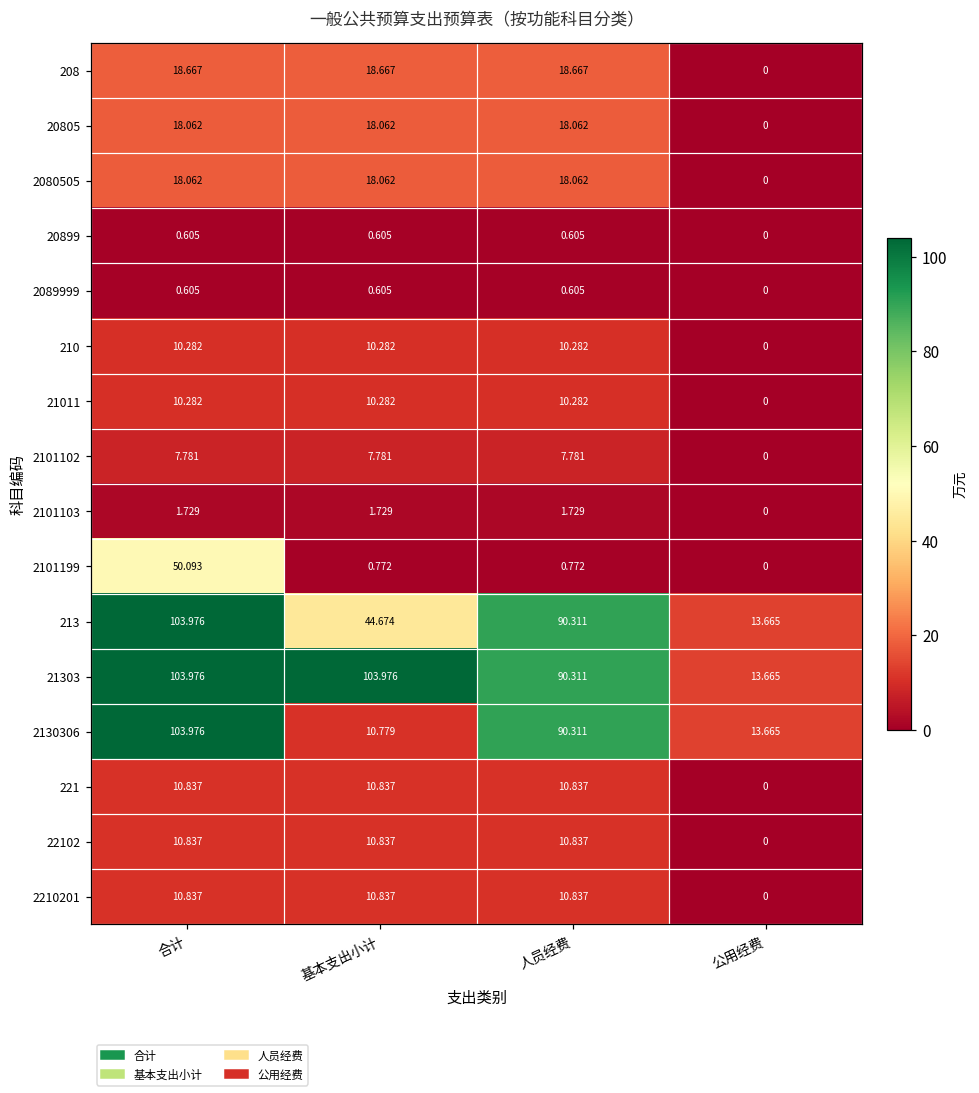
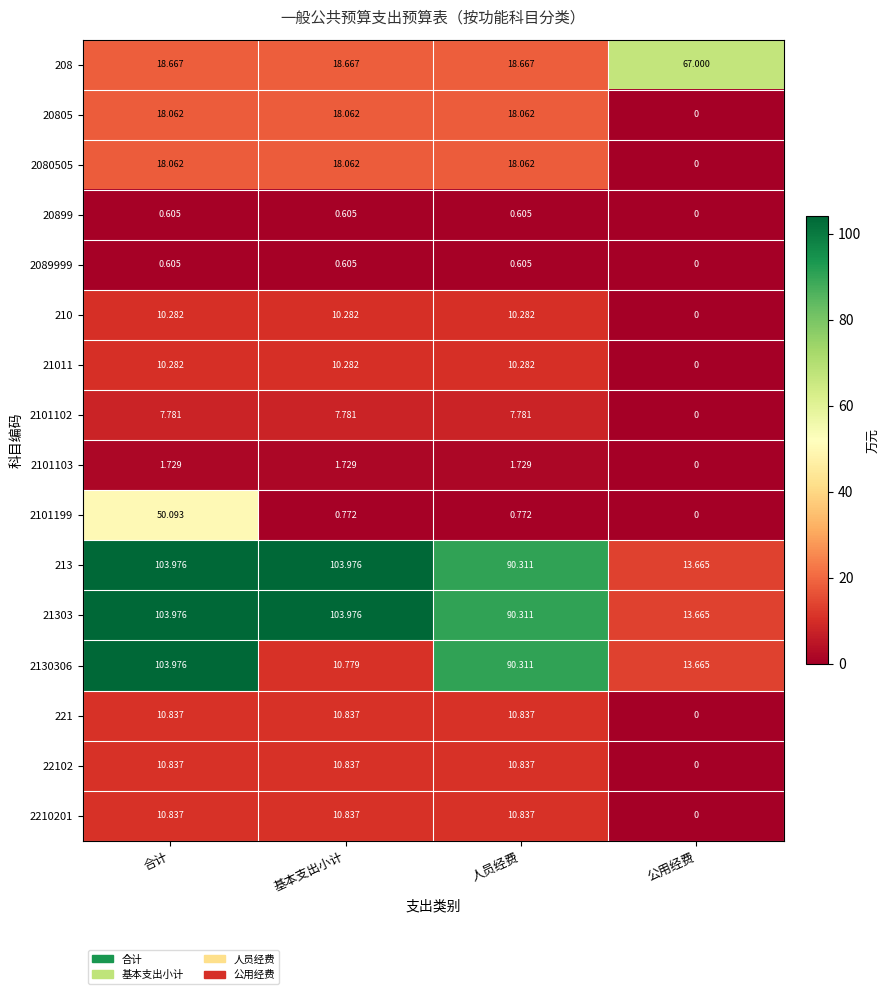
208, 公用经费: 0 -> 67.000
213, 基本支出小计: 44.674 -> 103.976
